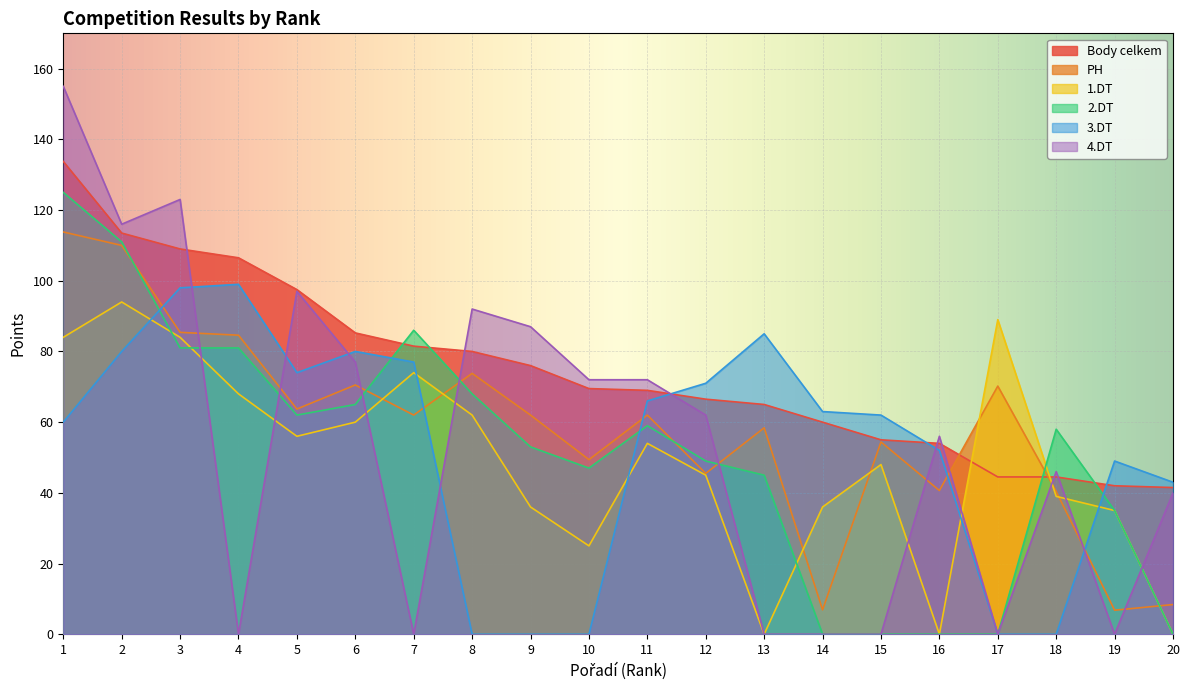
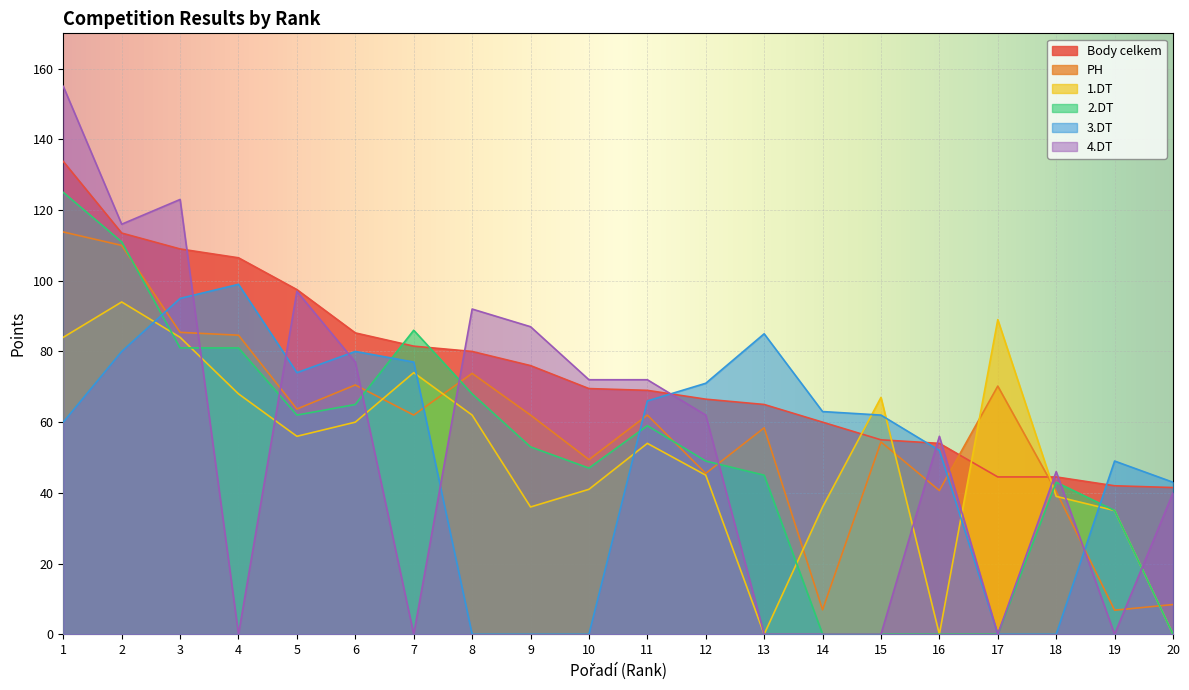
3.DT, 3: 98 -> 95
1.DT, 10: 25 -> 41
1.DT, 15: 48 -> 67
2.DT, 18: 58 -> 43
